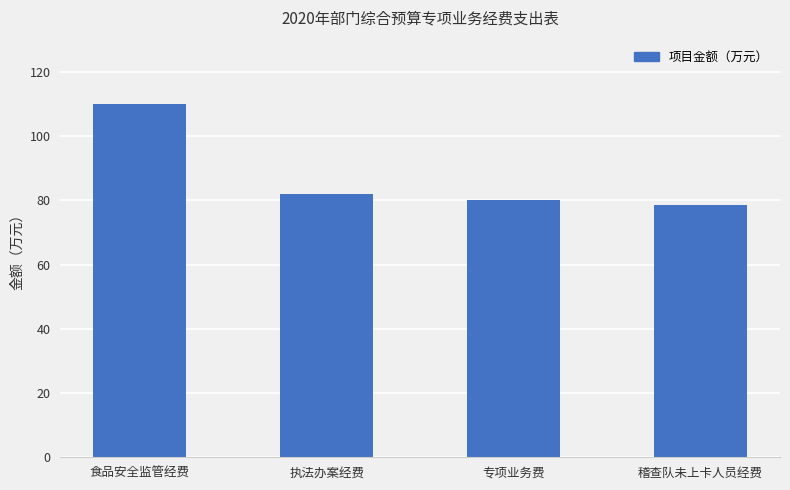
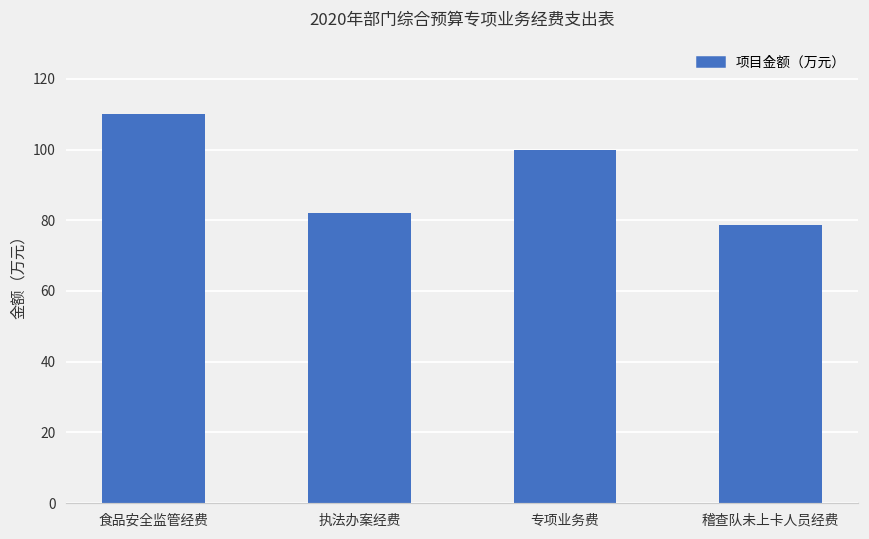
专项业务费: 80 -> 100
